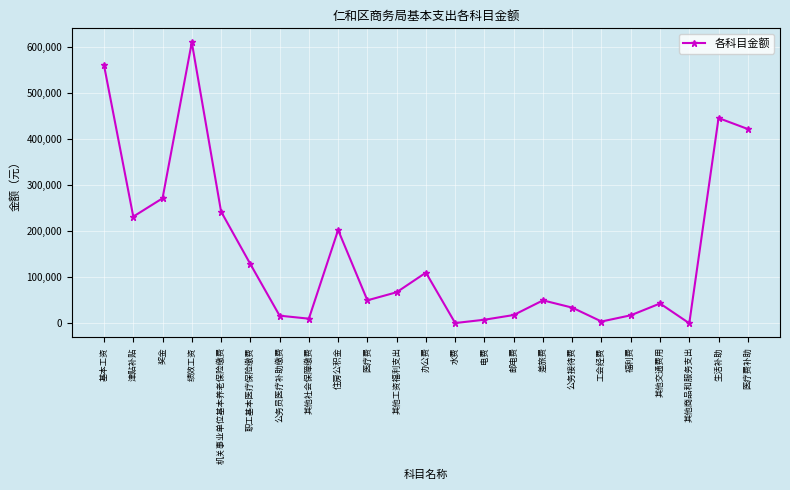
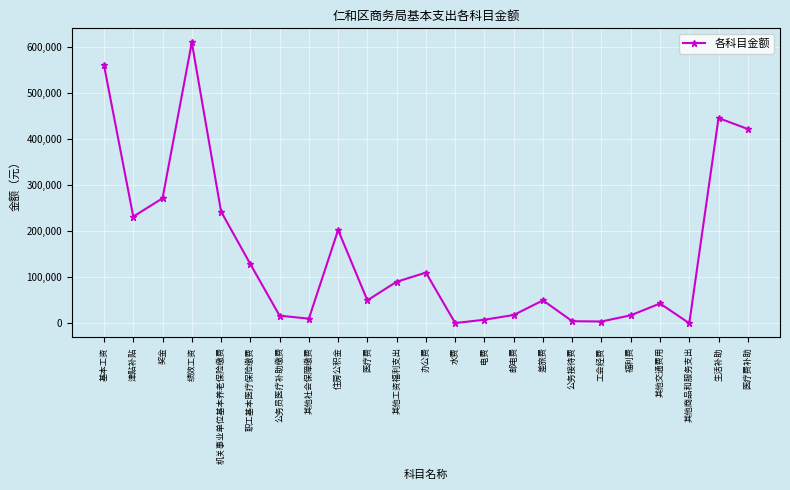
其他工资福利支出: 70,000 -> 90,000
公务接待费: 30,000 -> 0
